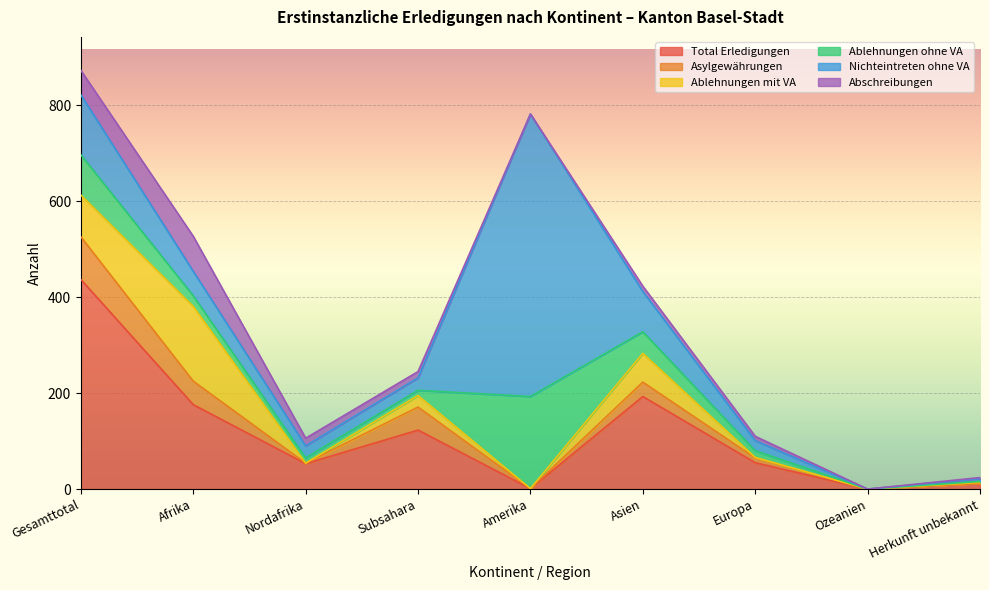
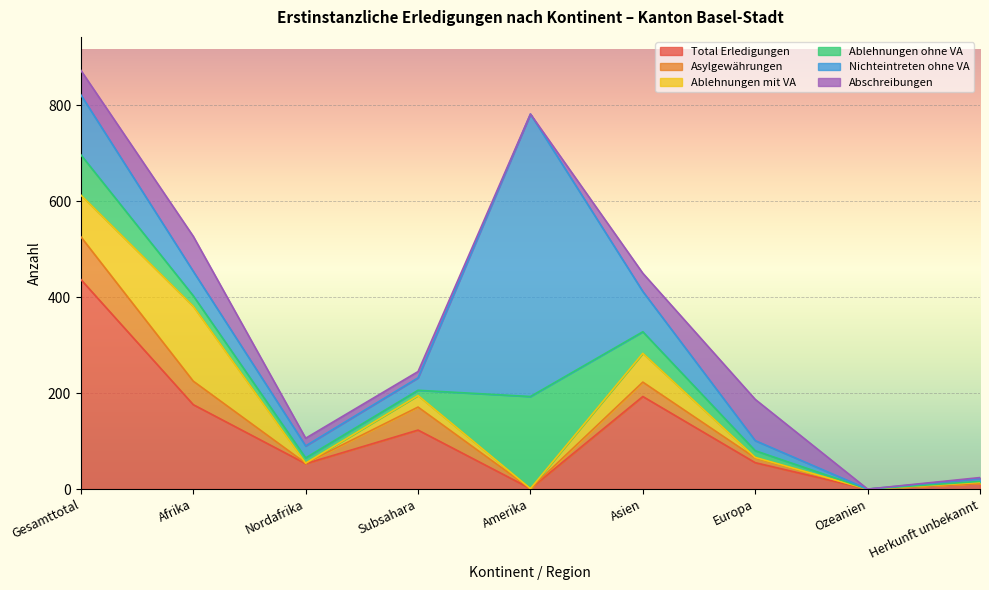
Abschreibungen, Asien: 10 -> 40
Abschreibungen, Europa: 10 -> 90
